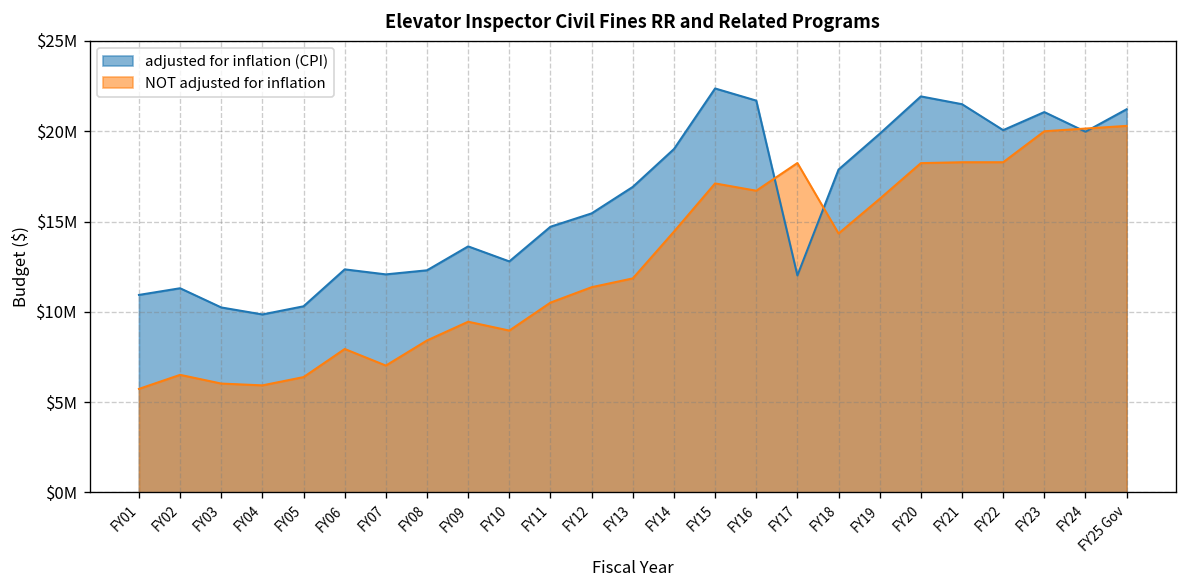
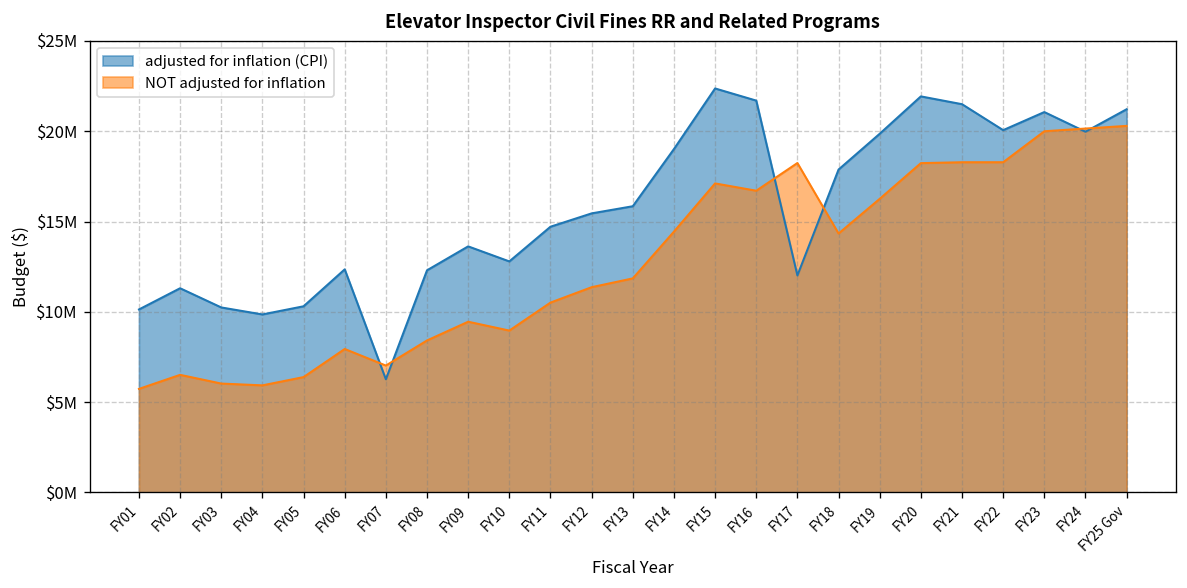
adjusted for inflation (CPI), FY01: $10900000 -> $10100000
adjusted for inflation (CPI), FY07: $12100000 -> $6300000
adjusted for inflation (CPI), FY13: $16900000 -> $15800000
